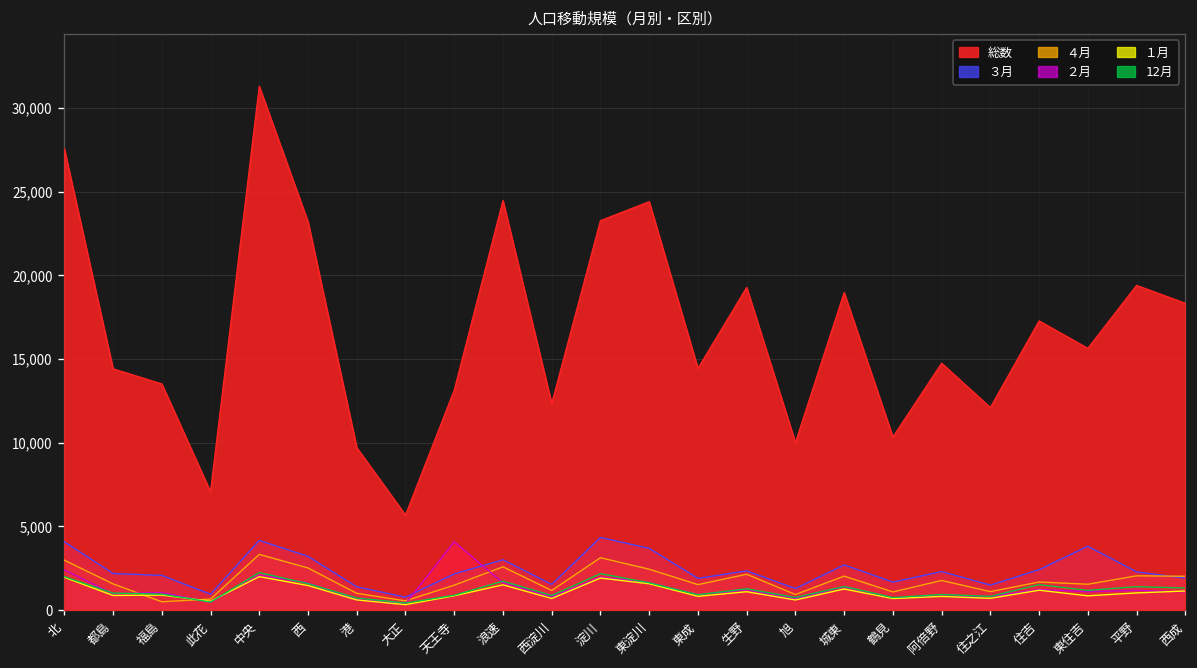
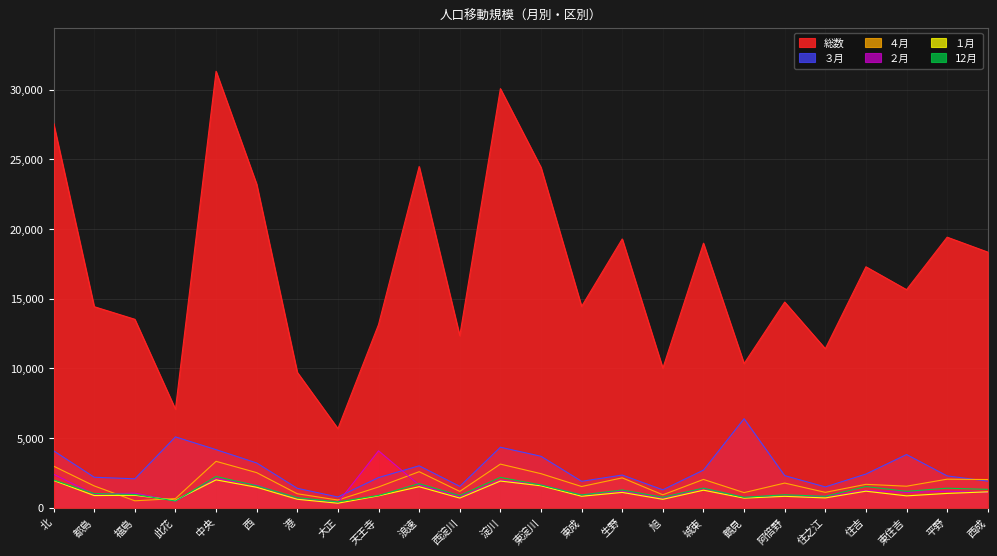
３月, 此花: 900 -> 5,100
総数, 淀川: 23,300 -> 30,100
３月, 鶴見: 1,700 -> 6,400
総数, 住之江: 12,100 -> 11,400
